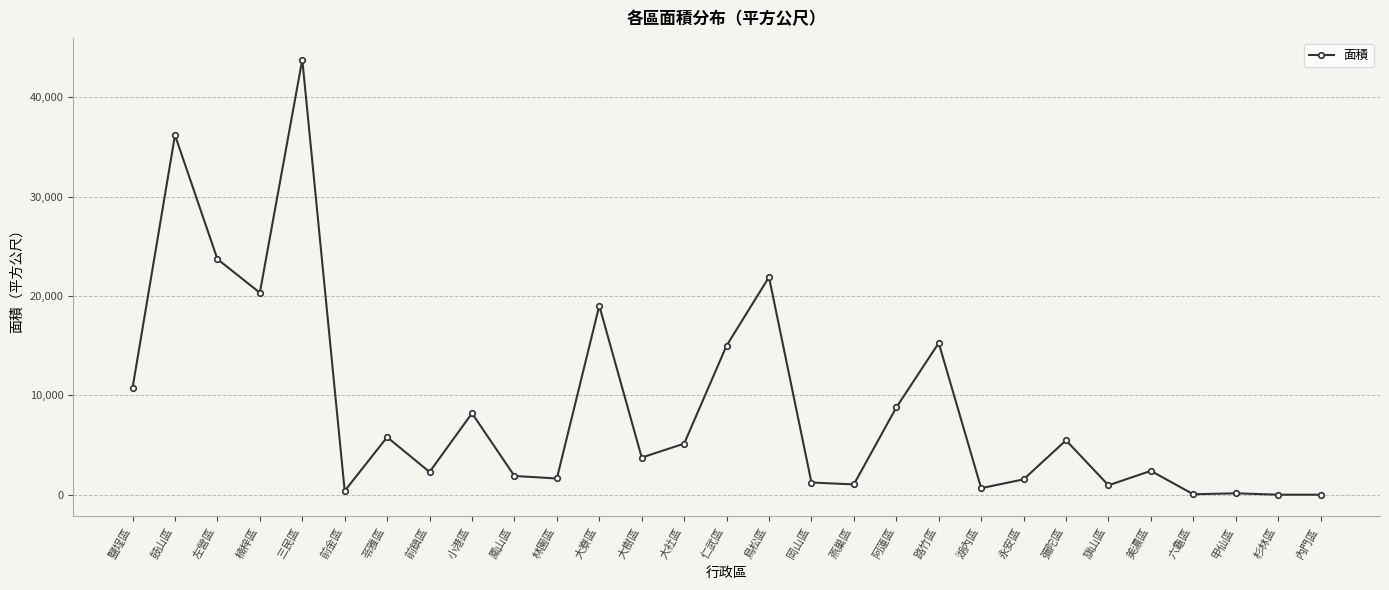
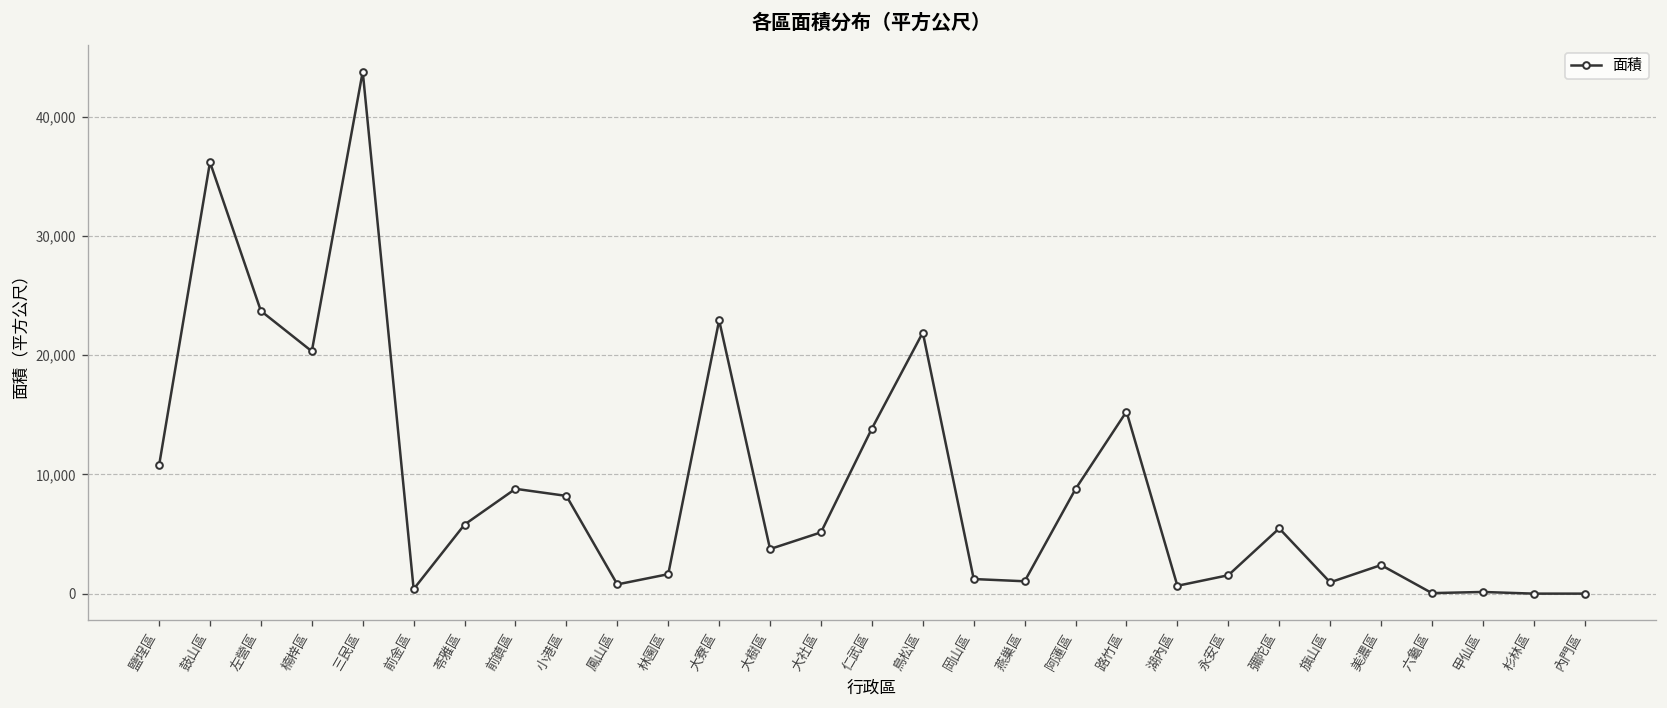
前鎮區: 2,000 -> 9,000
鳳山區: 2,000 -> 1,000
大寮區: 19,000 -> 23,000
仁武區: 15,000 -> 14,000
